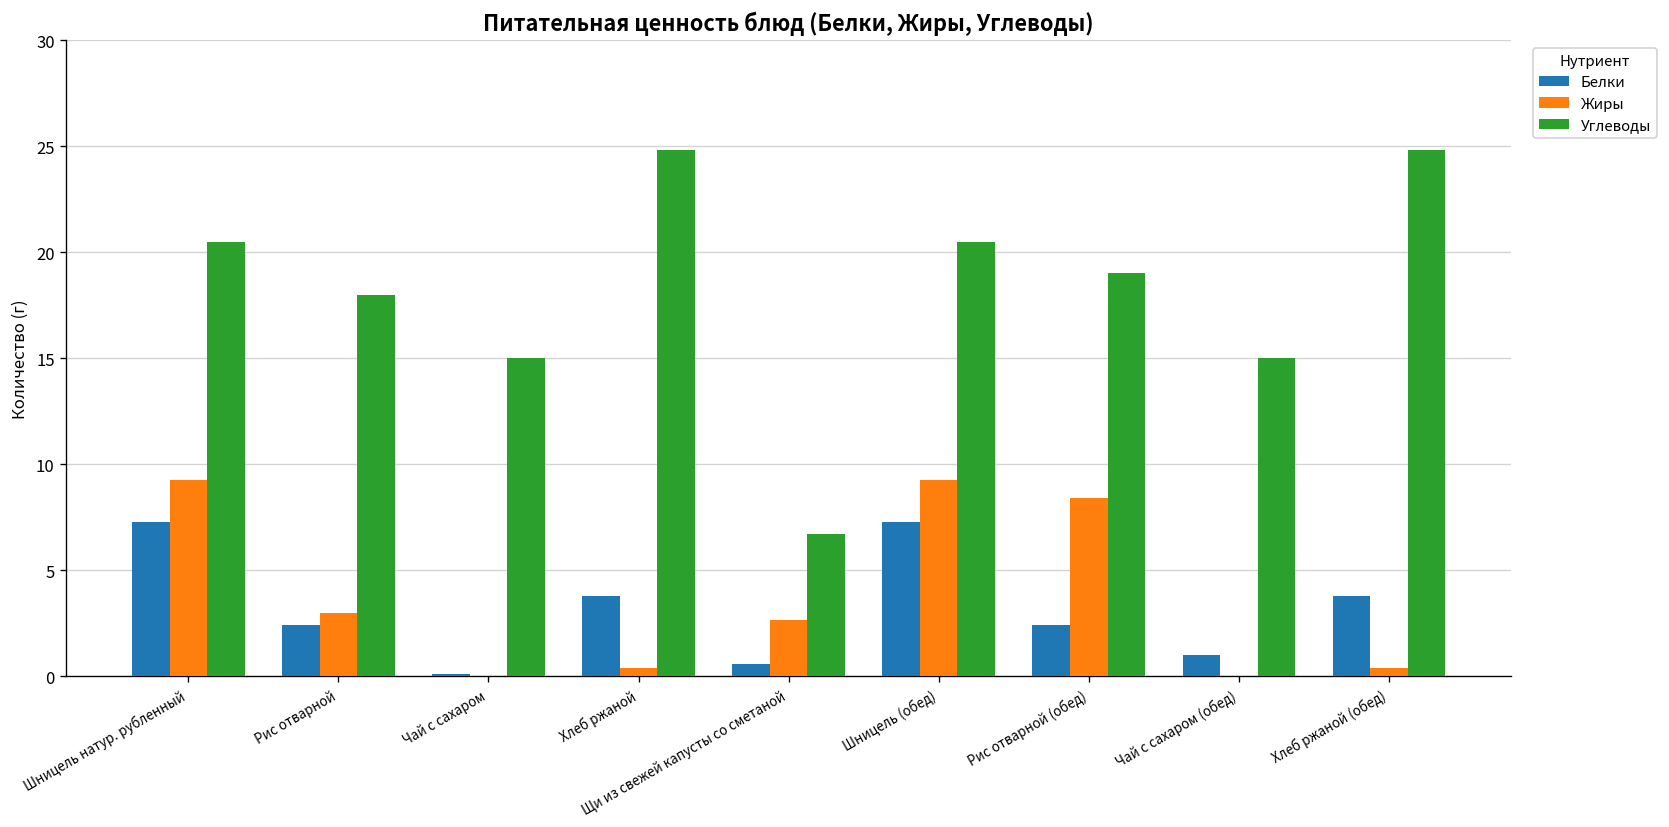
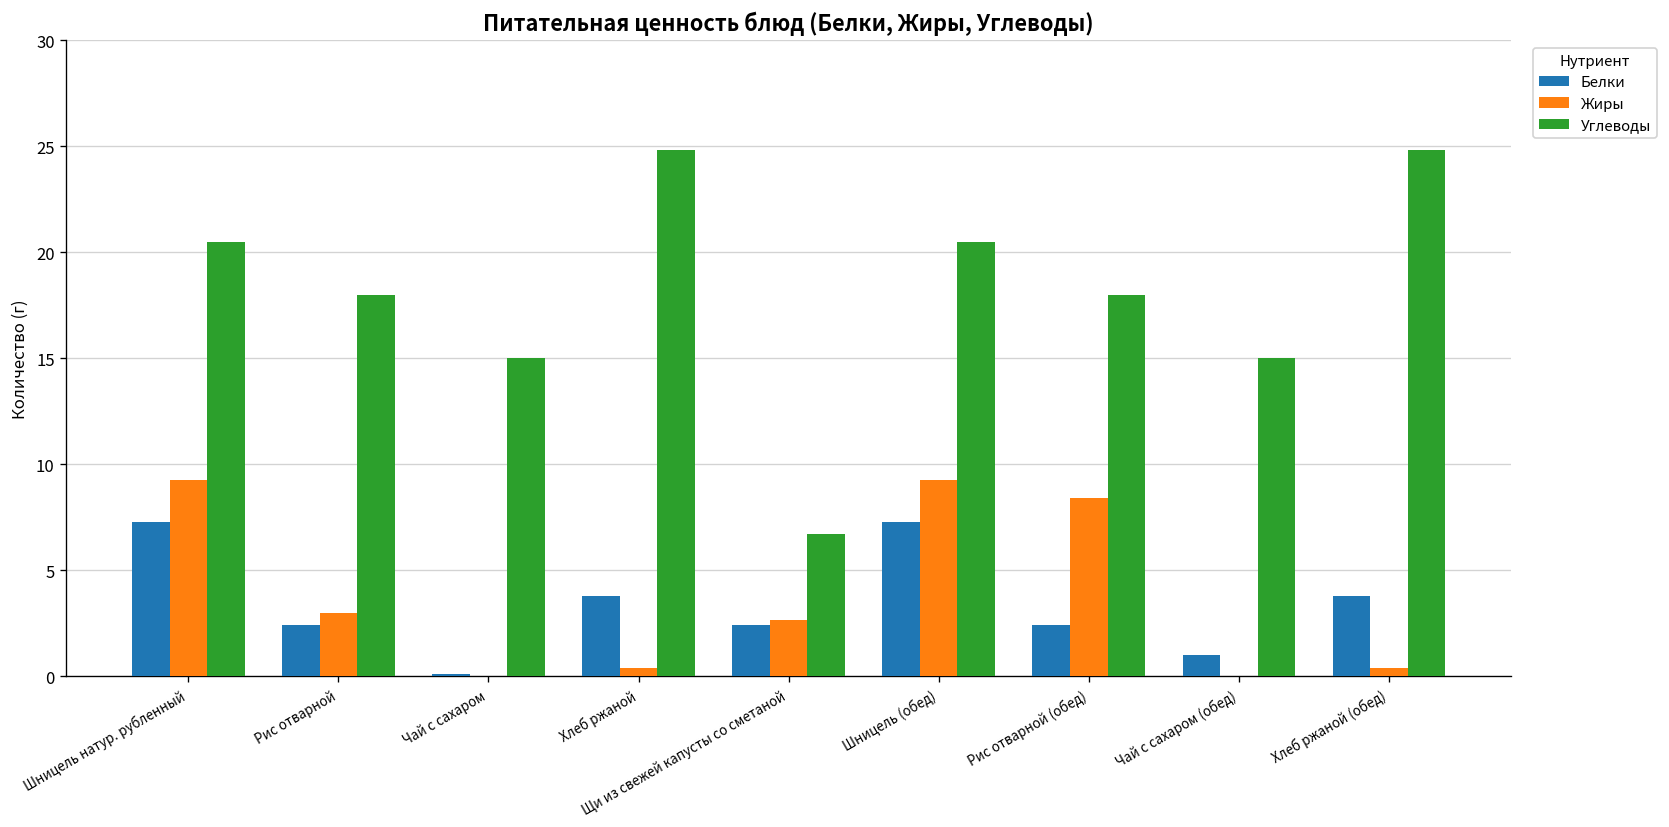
Белки, Щи из свежей капусты со сметаной: 0.6 -> 2.4
Углеводы, Рис отварной (обед): 19 -> 18
